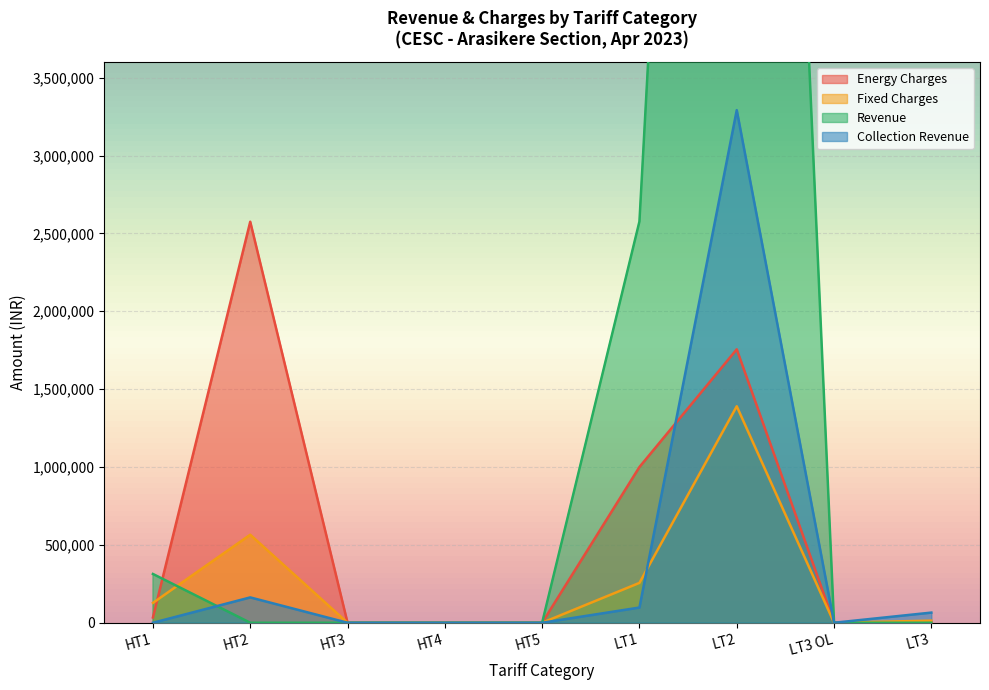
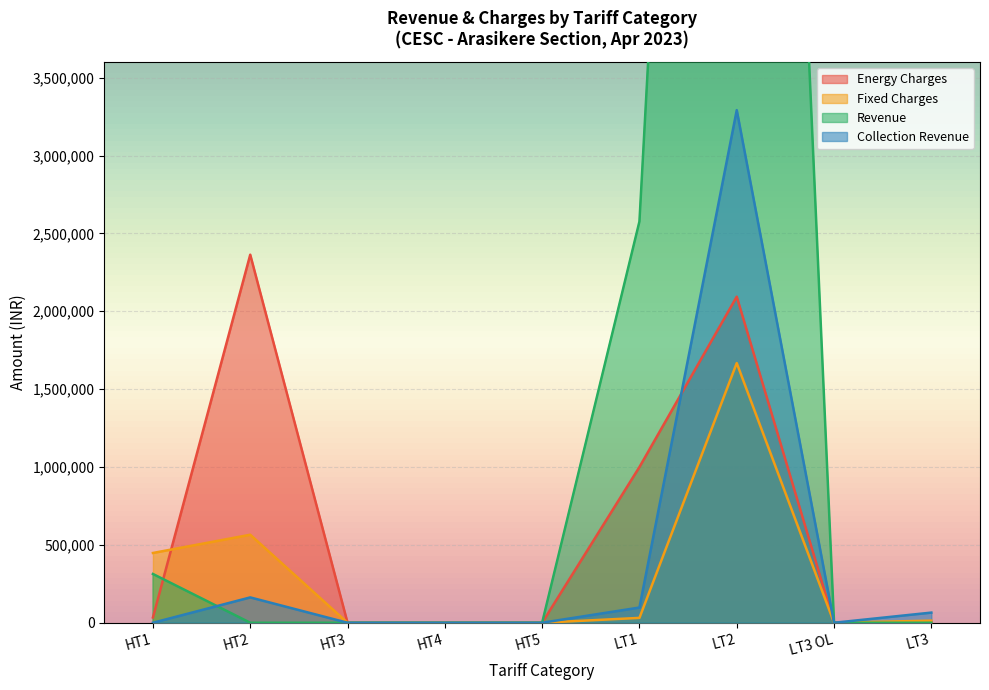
Fixed Charges, HT1: 130,000 -> 450,000
Energy Charges, HT2: 2,570,000 -> 2,360,000
Fixed Charges, LT1: 260,000 -> 30,000
Energy Charges, LT2: 1,760,000 -> 2,090,000
Fixed Charges, LT2: 1,390,000 -> 1,670,000
